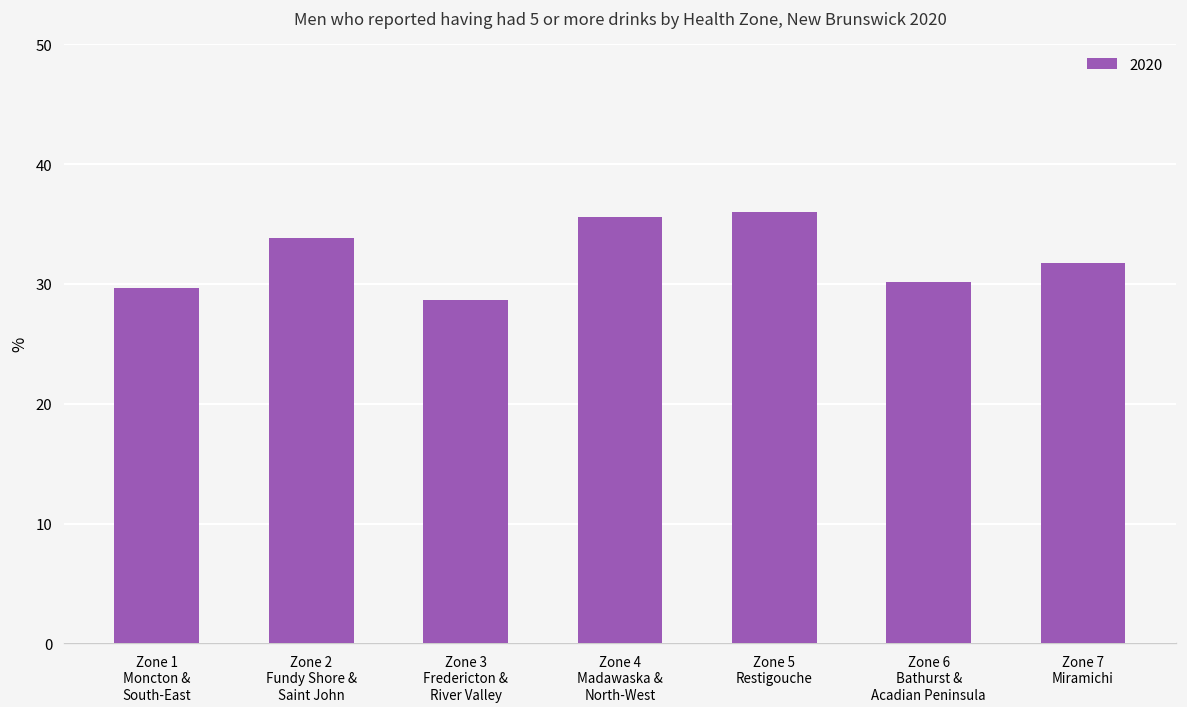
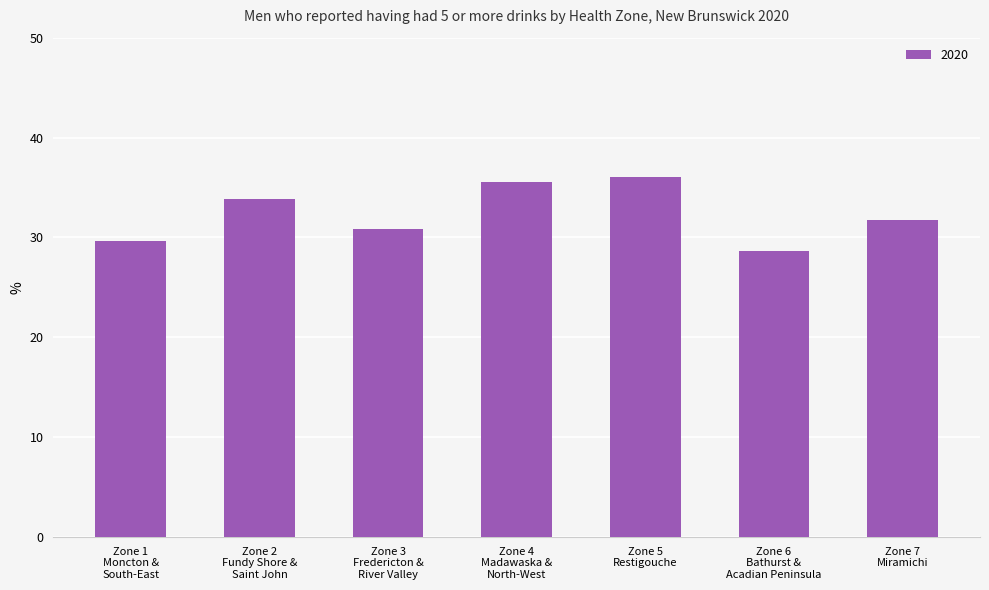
Zone 3 Fredericton & River Valley: 29 -> 31
Zone 6 Bathurst & Acadian Peninsula: 30 -> 29
